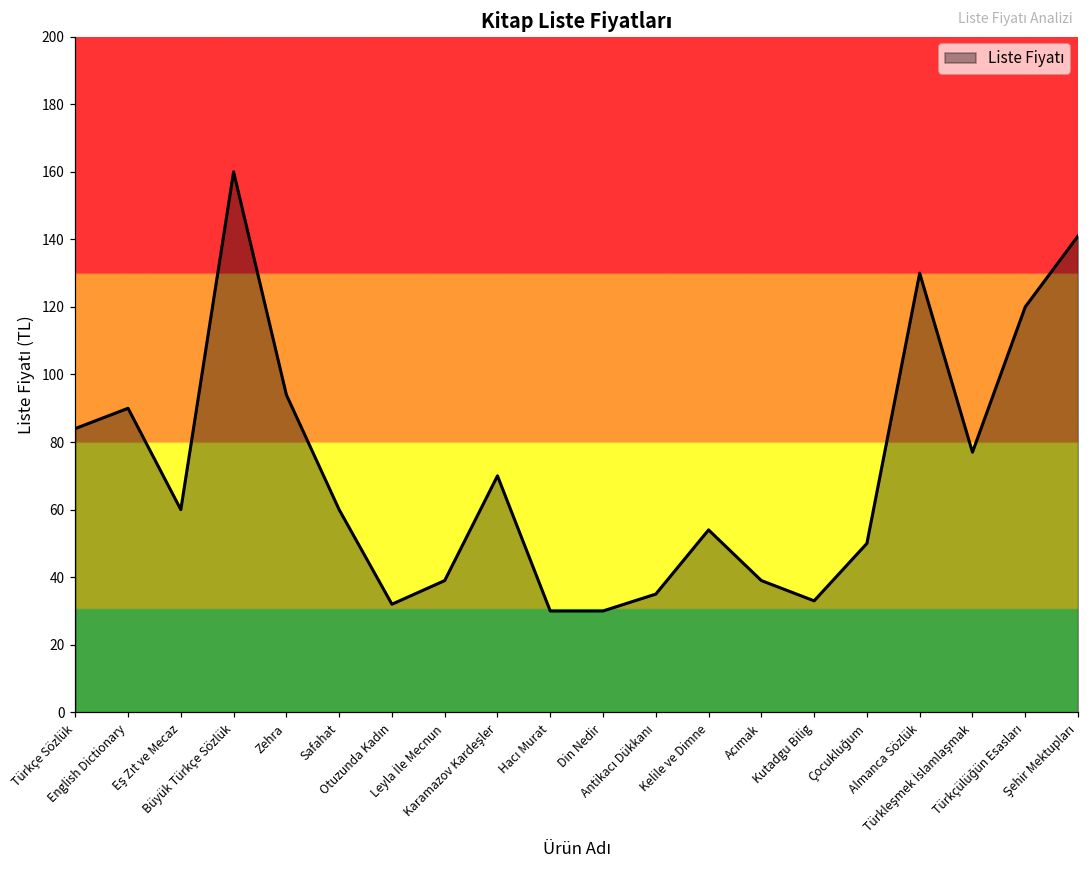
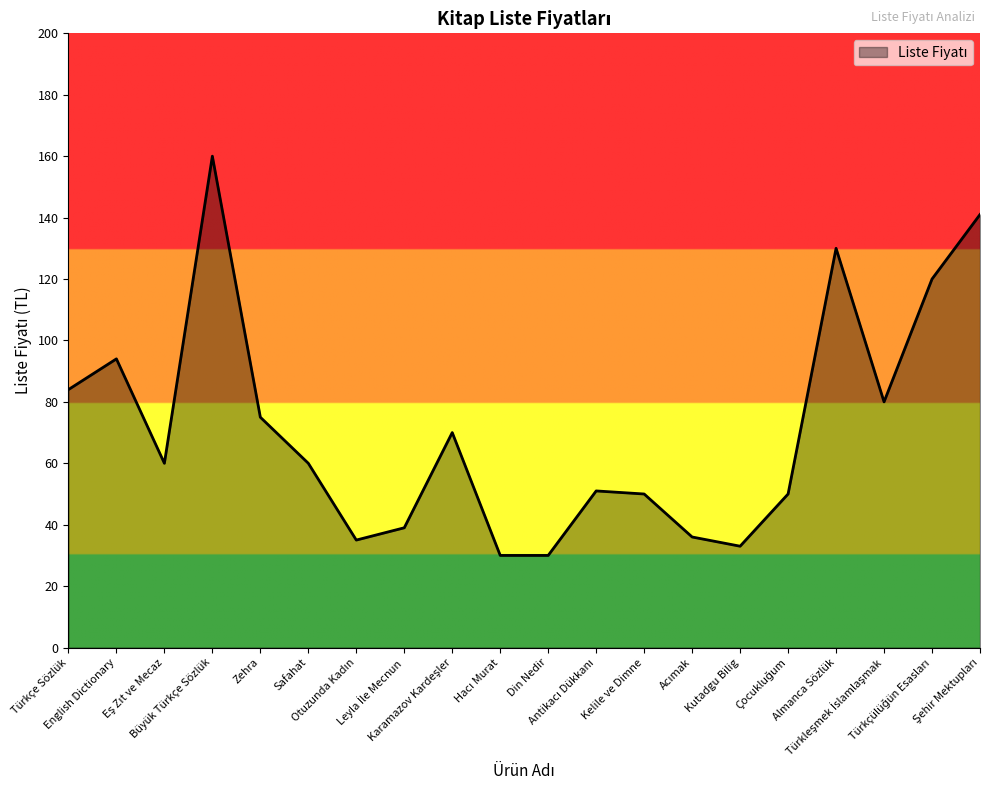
English Dictionary: 90 -> 94
Zehra: 94 -> 75
Otuzunda Kadın: 32 -> 35
Antikacı Dükkanı: 35 -> 51
Kelile ve Dimne: 54 -> 50
Acımak: 39 -> 36
Türkleşmek İslamlaşmak: 77 -> 80
